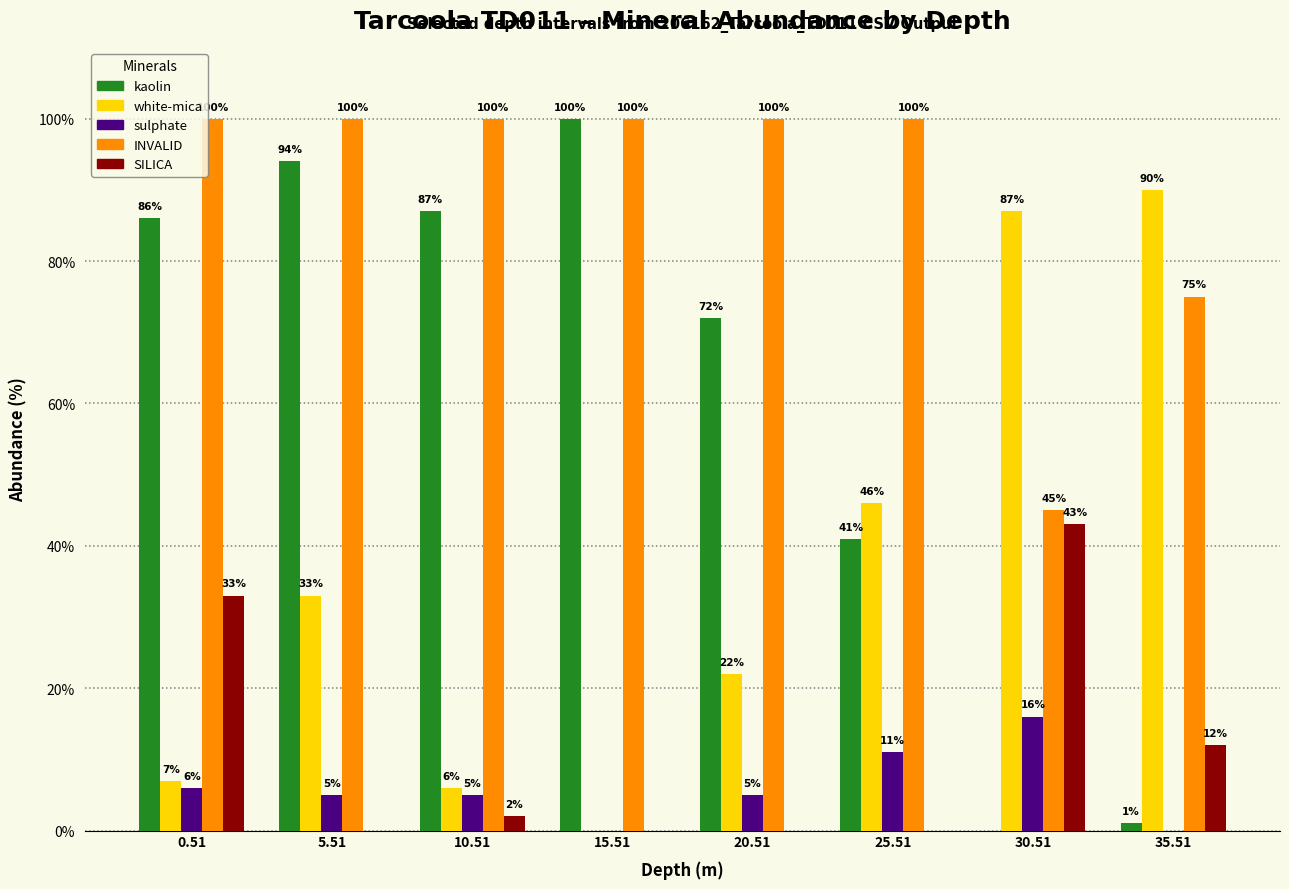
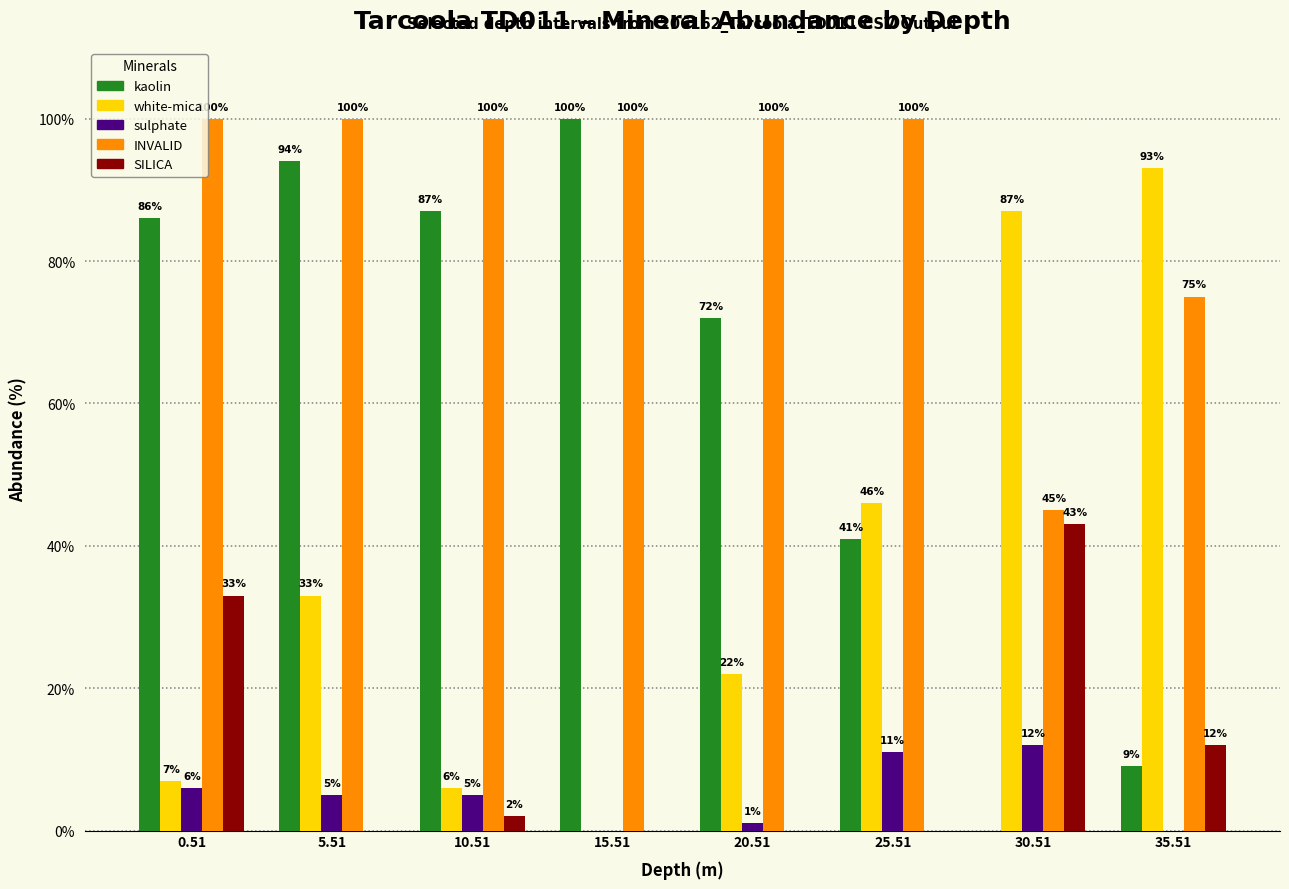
sulphate, 20.51: 5% -> 1%
sulphate, 30.51: 16% -> 12%
kaolin, 35.51: 1% -> 9%
white-mica, 35.51: 90% -> 93%
